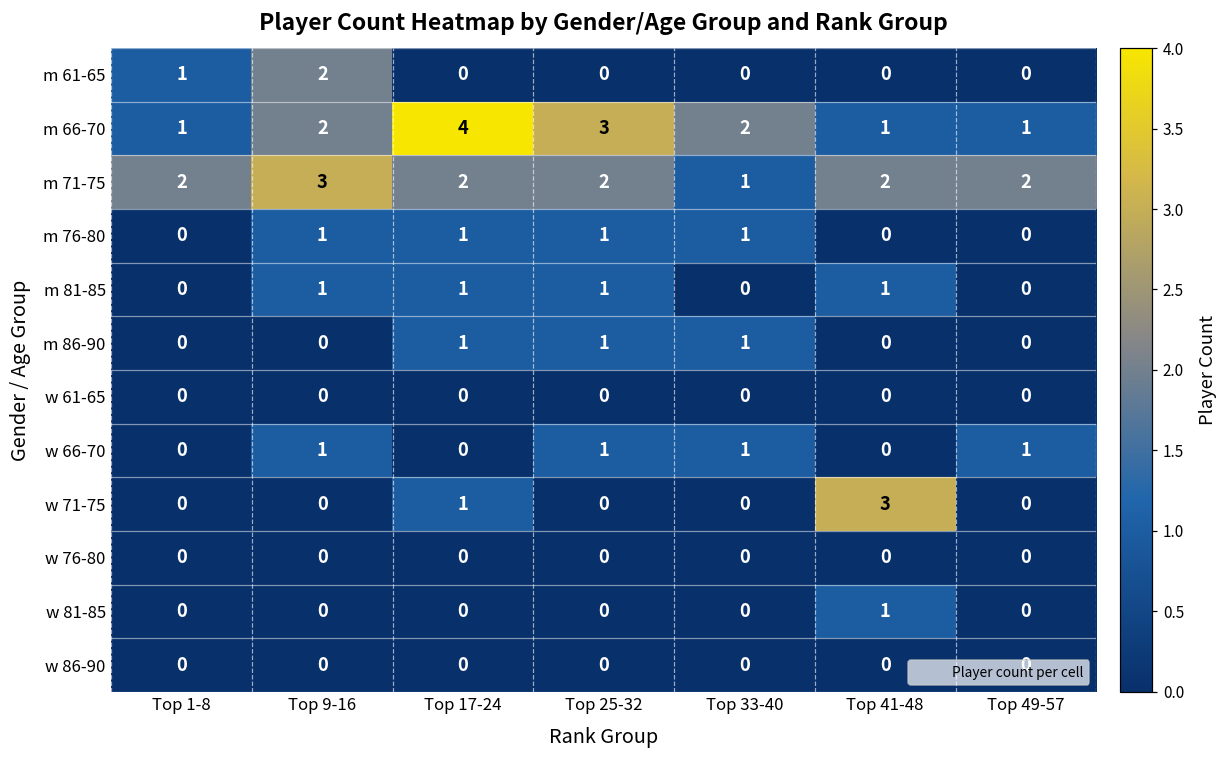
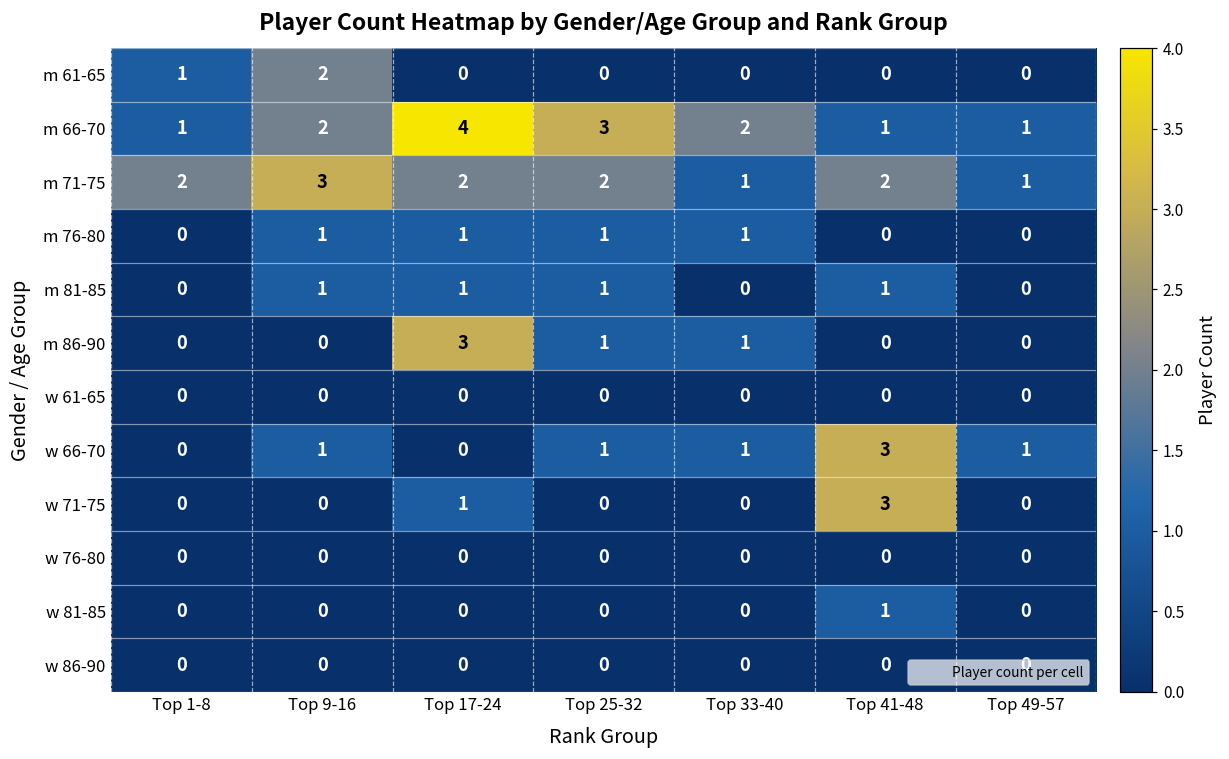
m 71-75, Top 49-57: 2 -> 1
m 86-90, Top 17-24: 1 -> 3
w 66-70, Top 41-48: 0 -> 3
